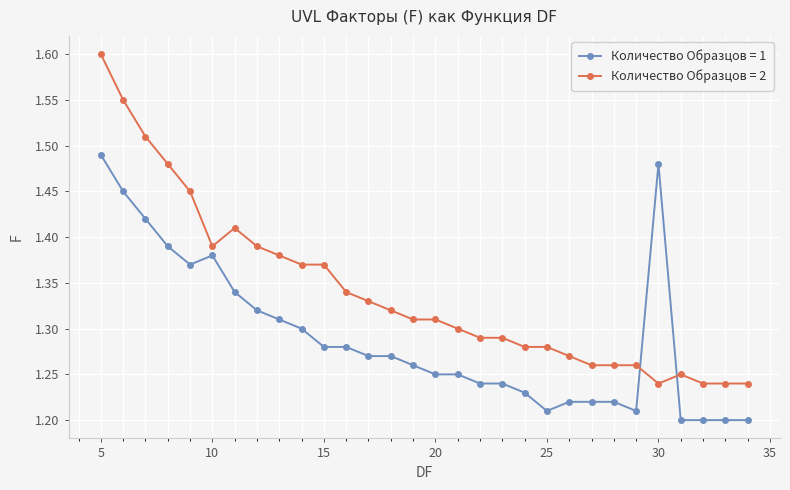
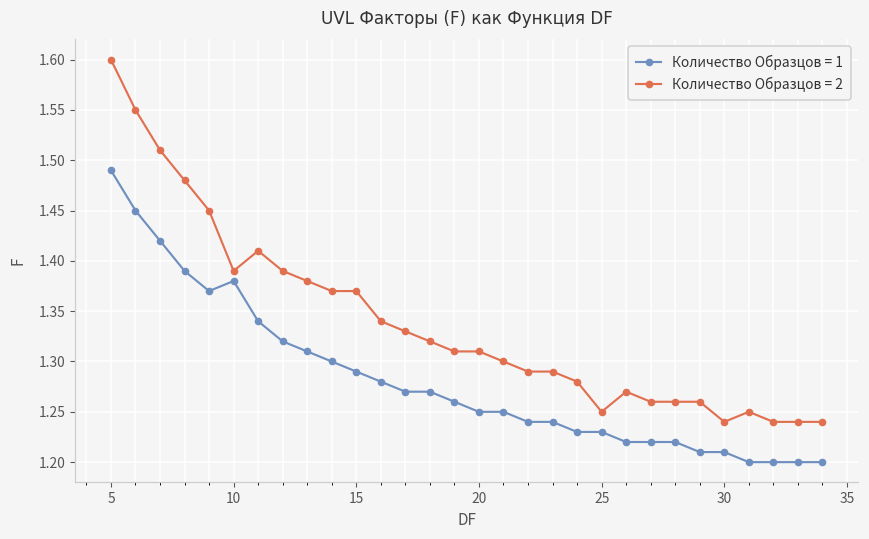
Количество Образцов = 1, 15: 1.28 -> 1.29
Количество Образцов = 1, 25: 1.21 -> 1.23
Количество Образцов = 2, 25: 1.28 -> 1.25
Количество Образцов = 1, 30: 1.48 -> 1.21
